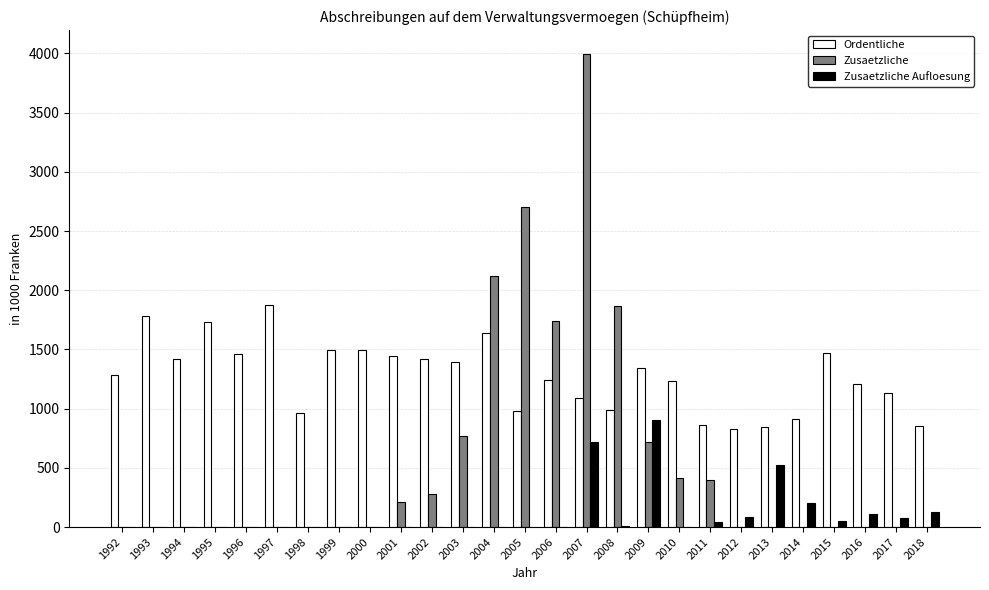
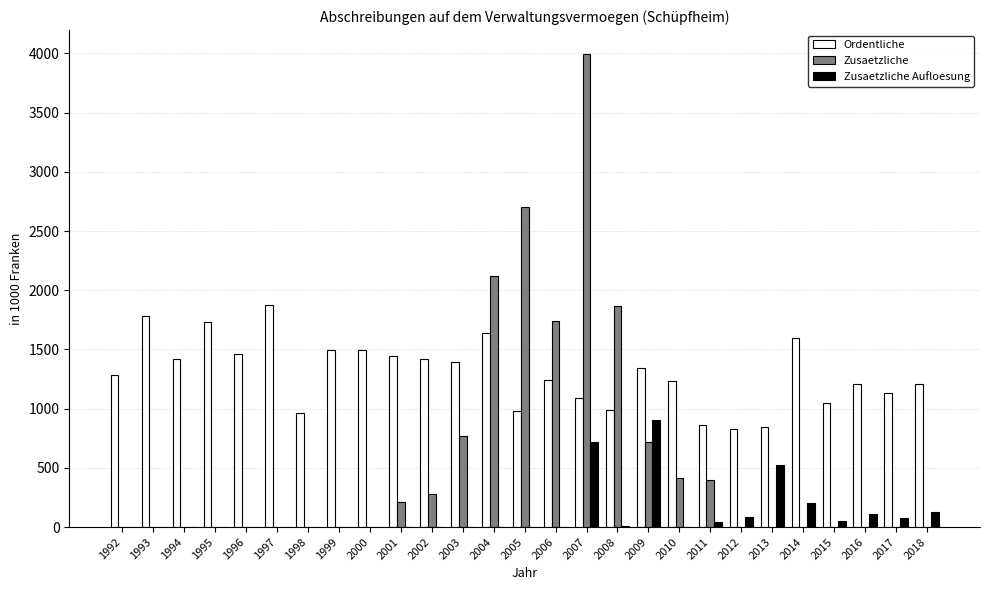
Ordentliche, 2014: 910 -> 1600
Ordentliche, 2015: 1470 -> 1050
Ordentliche, 2018: 850 -> 1200
